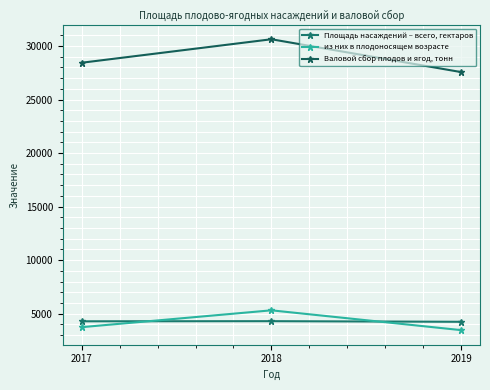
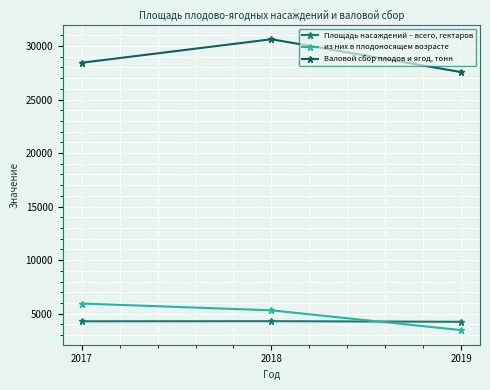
из них в плодоносящем возрасте, 2017: 3700 -> 5900
